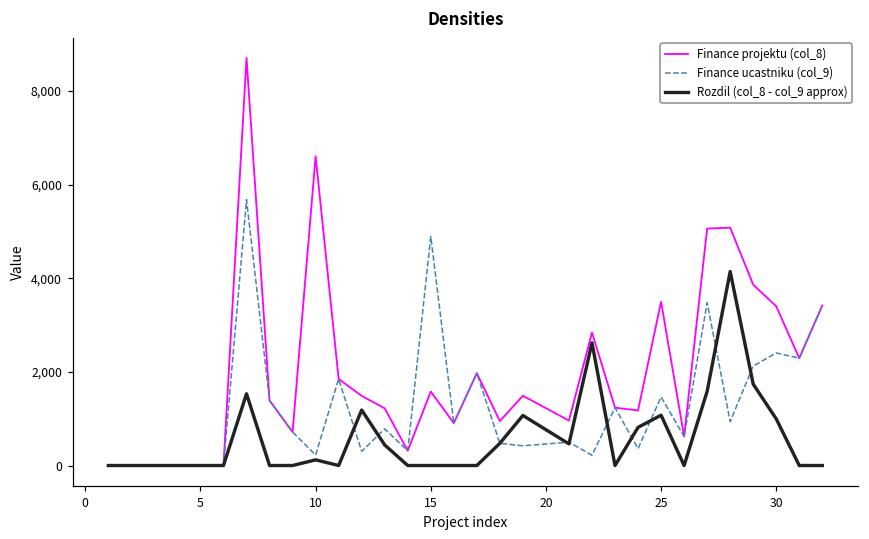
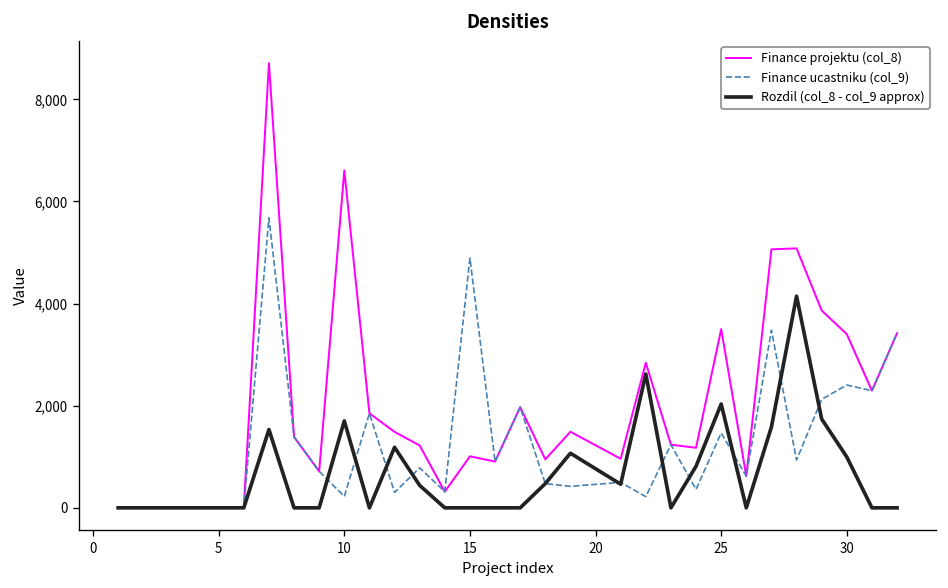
Rozdil (col_8 - col_9 approx), 10: 100 -> 1,700
Finance projektu (col_8), 15: 1,600 -> 1,000
Rozdil (col_8 - col_9 approx), 25: 1,100 -> 2,000
